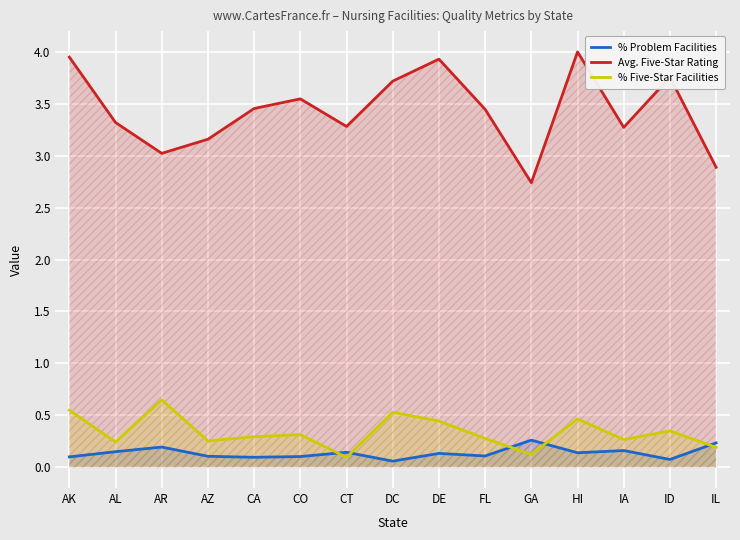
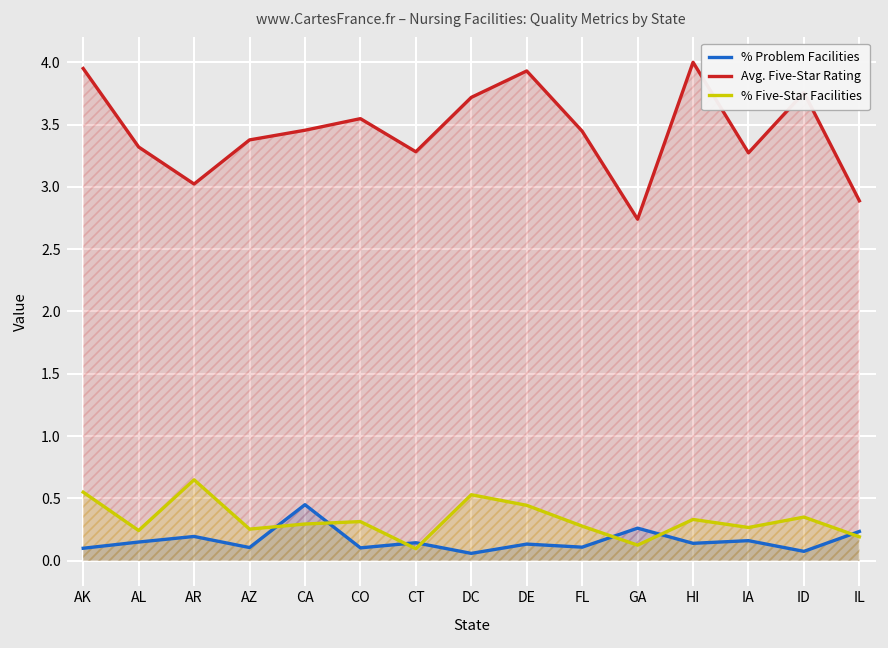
Avg. Five-Star Rating, AZ: 3.16 -> 3.38
% Problem Facilities, CA: 0.10 -> 0.45
% Five-Star Facilities, HI: 0.47 -> 0.33
